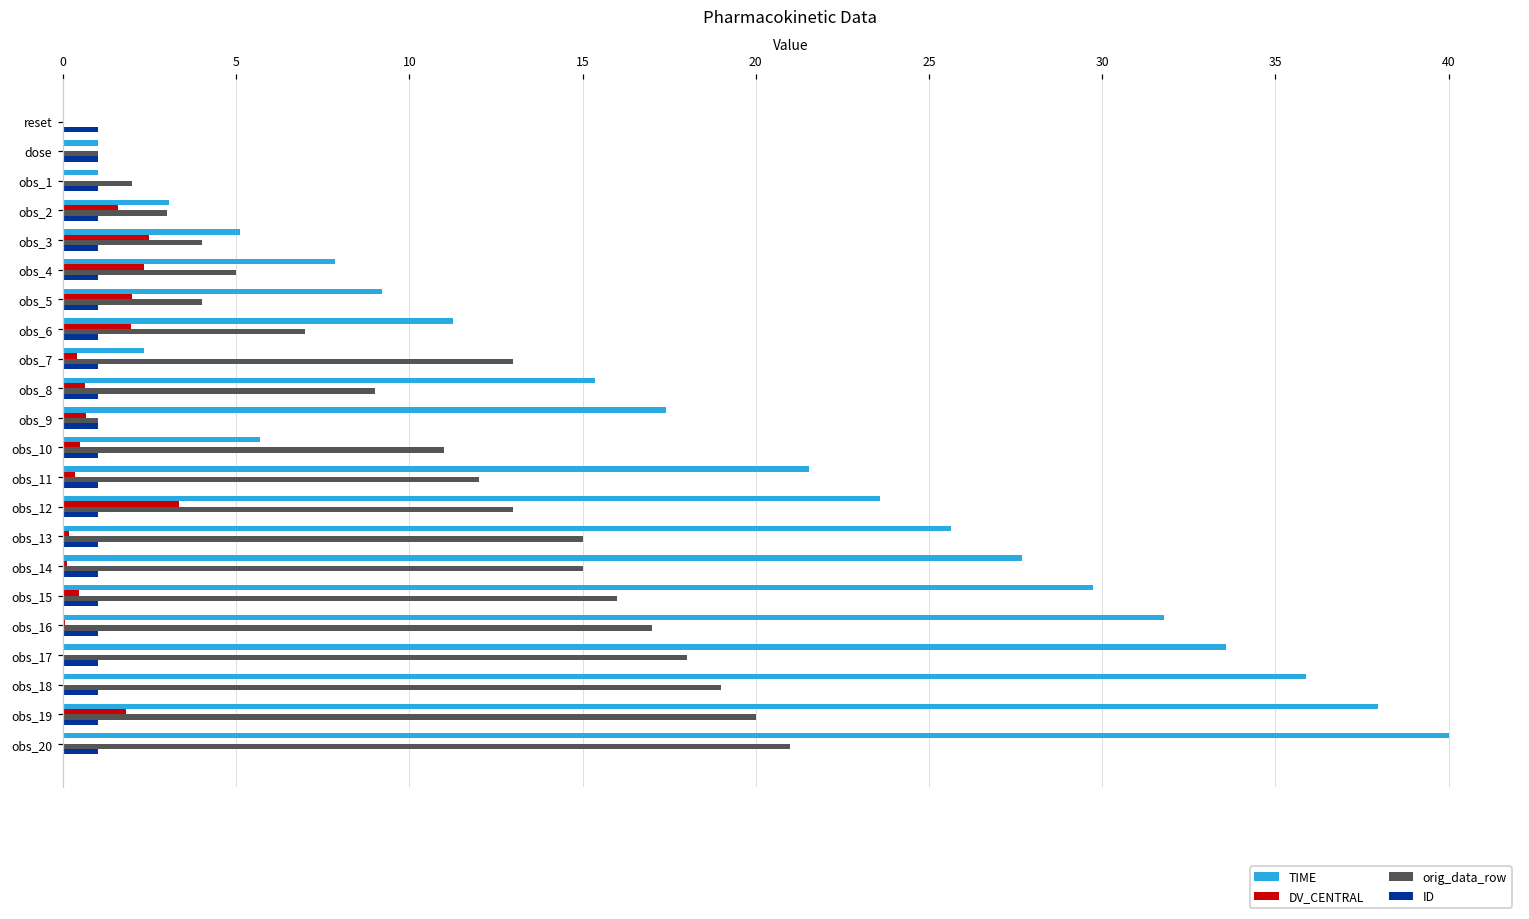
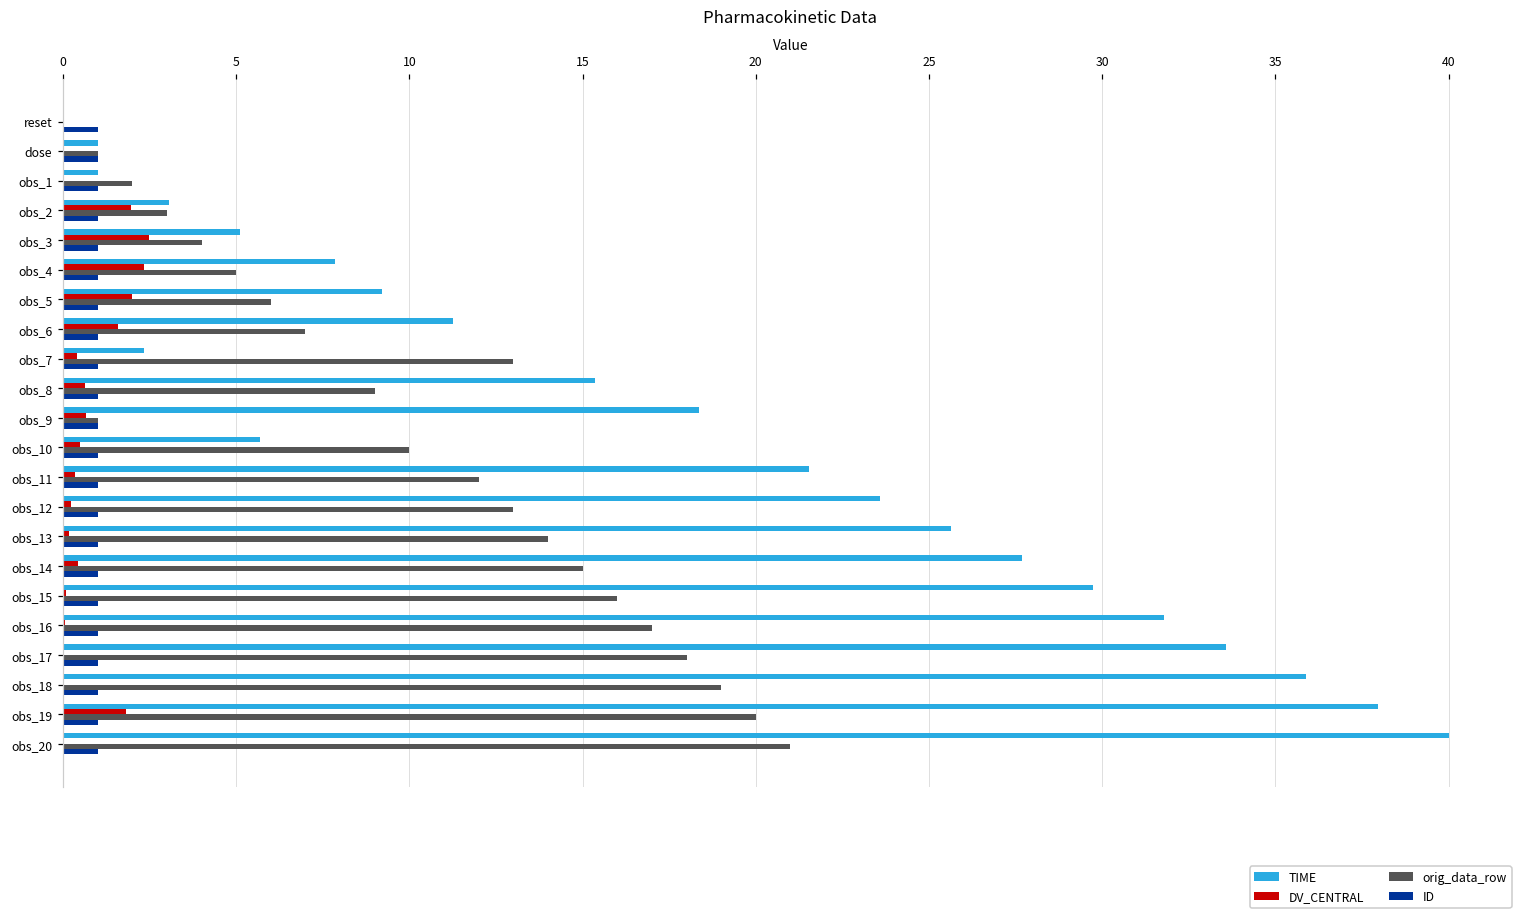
DV_CENTRAL, obs_2: 1.6 -> 2.0
orig_data_row, obs_5: 4 -> 6
DV_CENTRAL, obs_6: 2.0 -> 1.6
TIME, obs_9: 17.4 -> 18.3
orig_data_row, obs_10: 11 -> 10
DV_CENTRAL, obs_12: 3.3 -> 0.2
orig_data_row, obs_13: 15 -> 14
DV_CENTRAL, obs_14: 0.1 -> 0.4
DV_CENTRAL, obs_15: 0.5 -> 0.1
